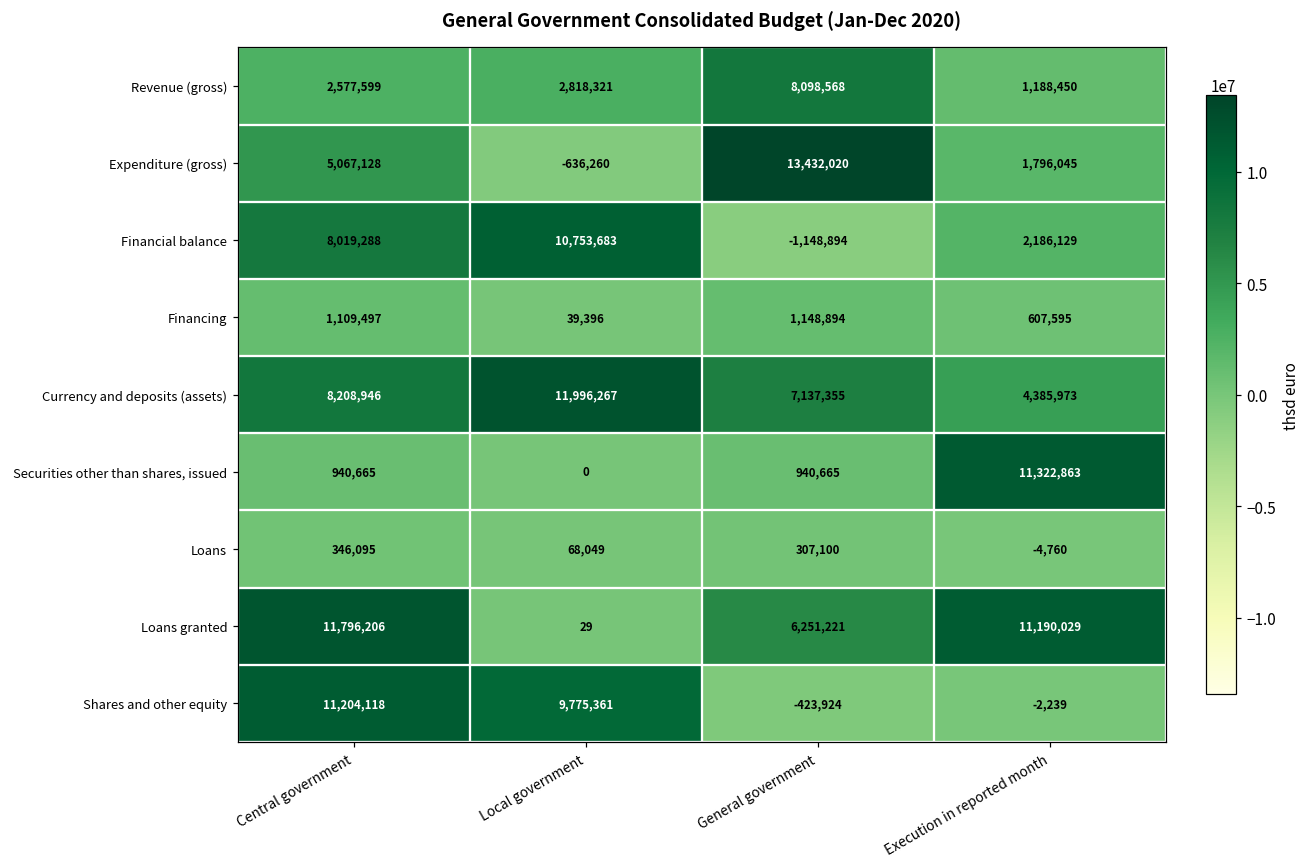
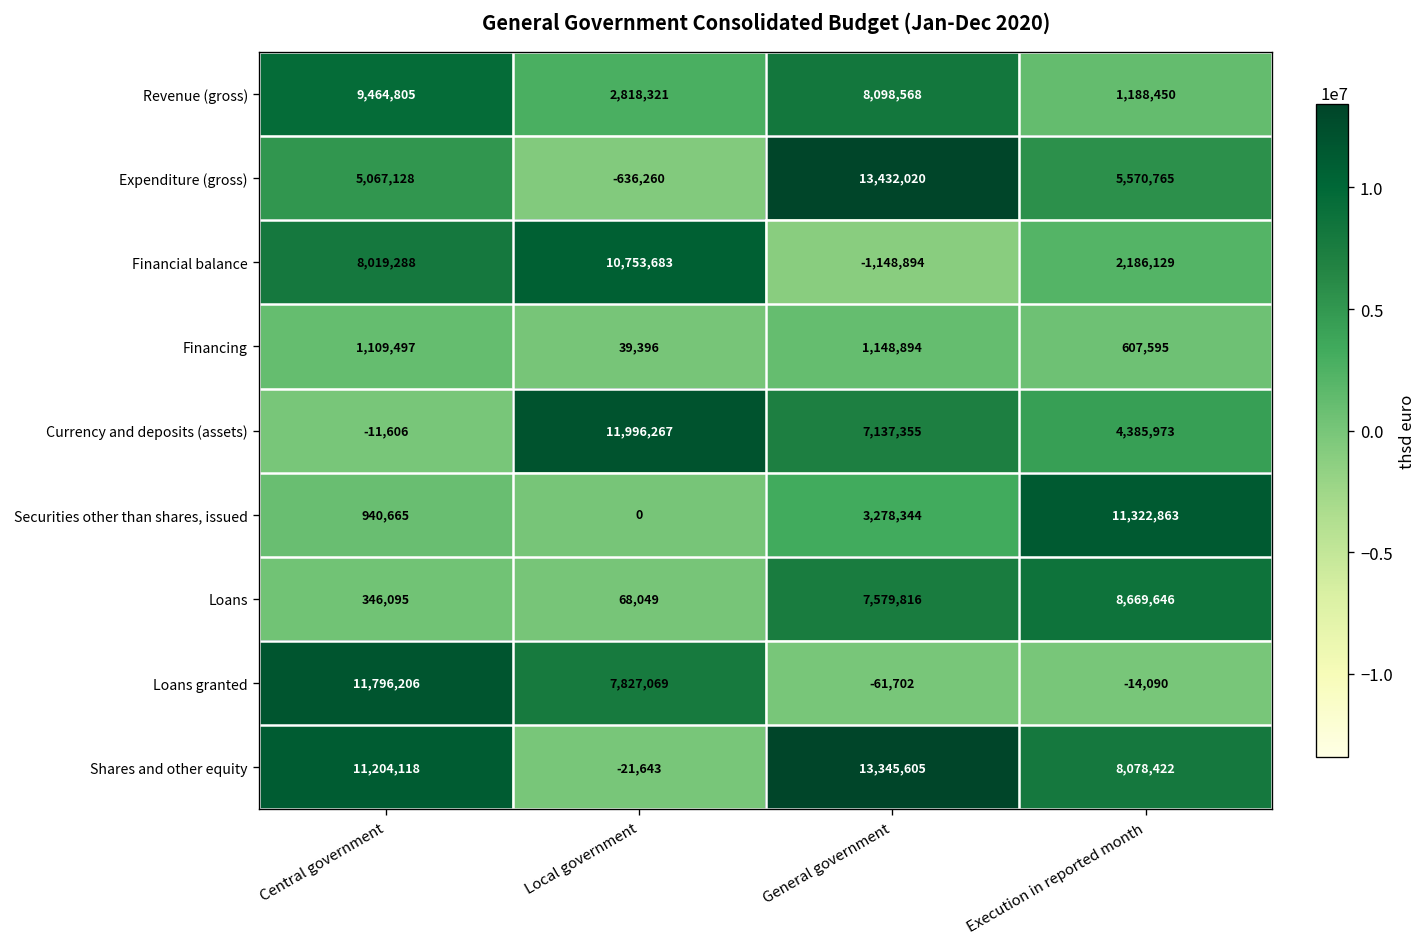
Revenue (gross), Central government: 2,577,599 -> 9,464,805
Expenditure (gross), Execution in reported month: 1,796,045 -> 5,570,765
Currency and deposits (assets), Central government: 8,208,946 -> -11,606
Securities other than shares, issued, General government: 940,665 -> 3,278,344
Loans, General government: 307,100 -> 7,579,816
Loans, Execution in reported month: -4,760 -> 8,669,646
Loans granted, Local government: 29 -> 7,827,069
Loans granted, General government: 6,251,221 -> -61,702
Loans granted, Execution in reported month: 11,190,029 -> -14,090
Shares and other equity, Local government: 9,775,361 -> -21,643
Shares and other equity, General government: -423,924 -> 13,345,605
Shares and other equity, Execution in reported month: -2,239 -> 8,078,422
